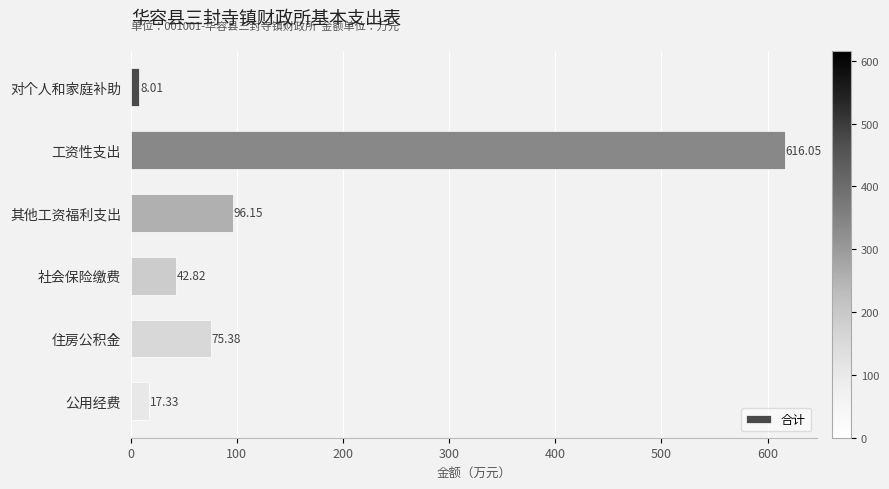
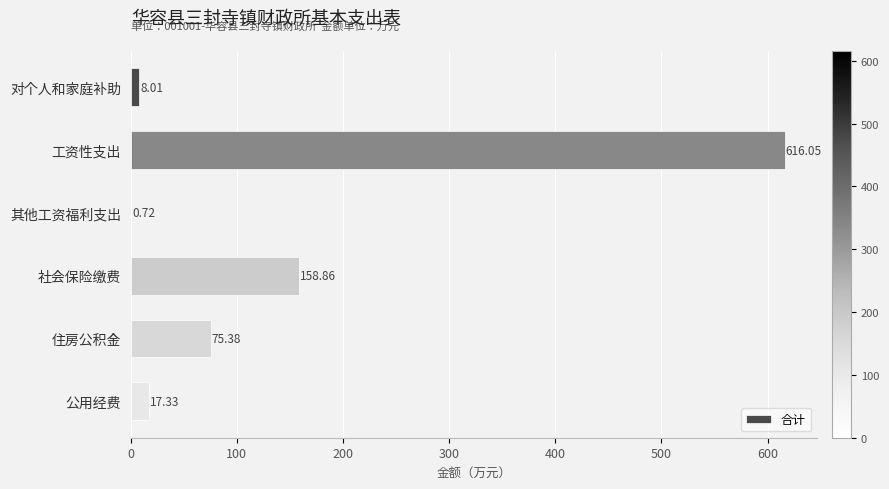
其他工资福利支出: 96.15 -> 0.72
社会保险缴费: 42.82 -> 158.86
